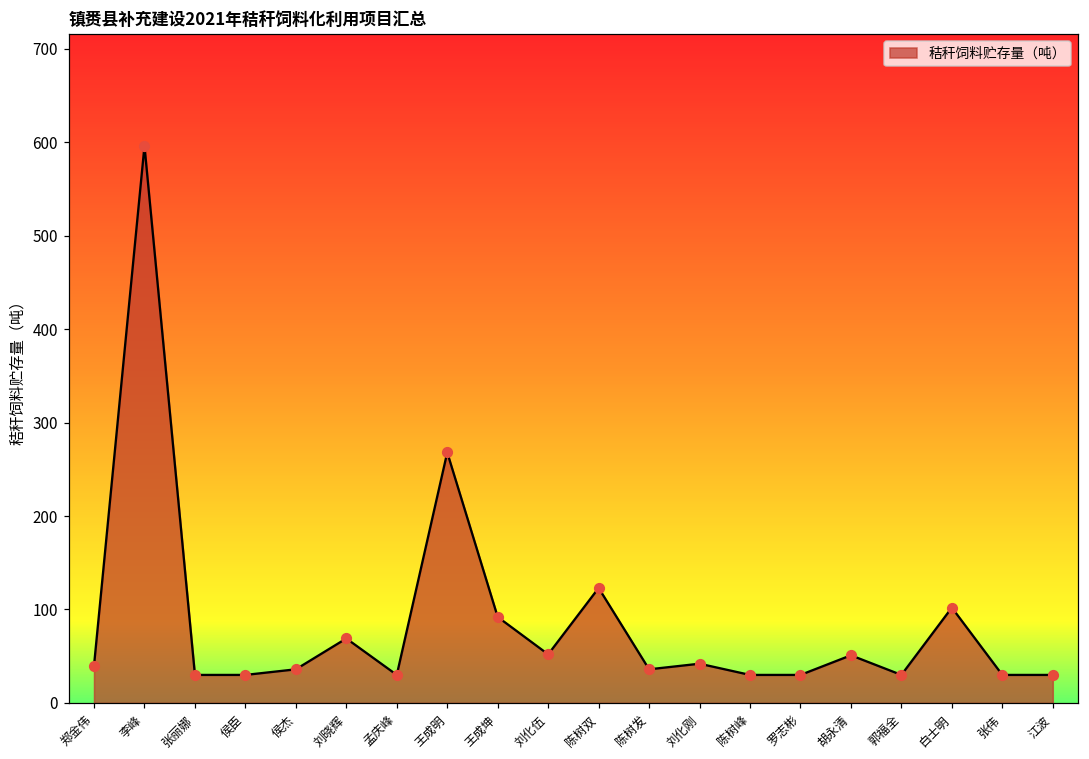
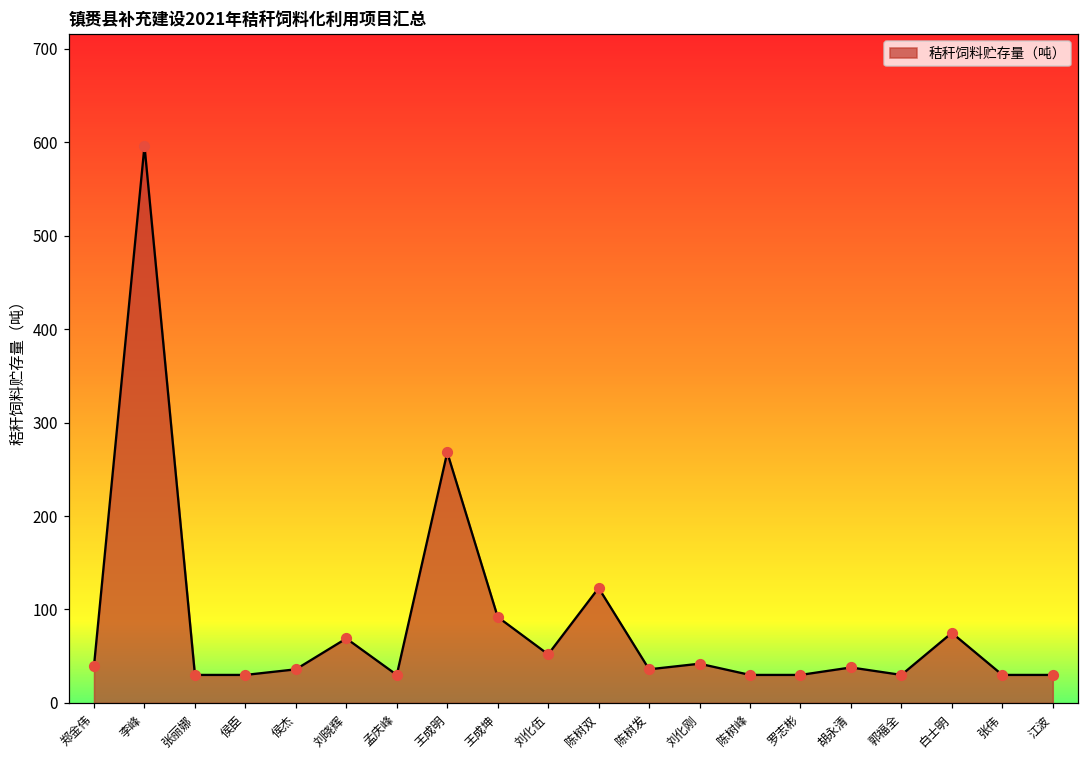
胡永清: 50 -> 40
白士明: 100 -> 80
